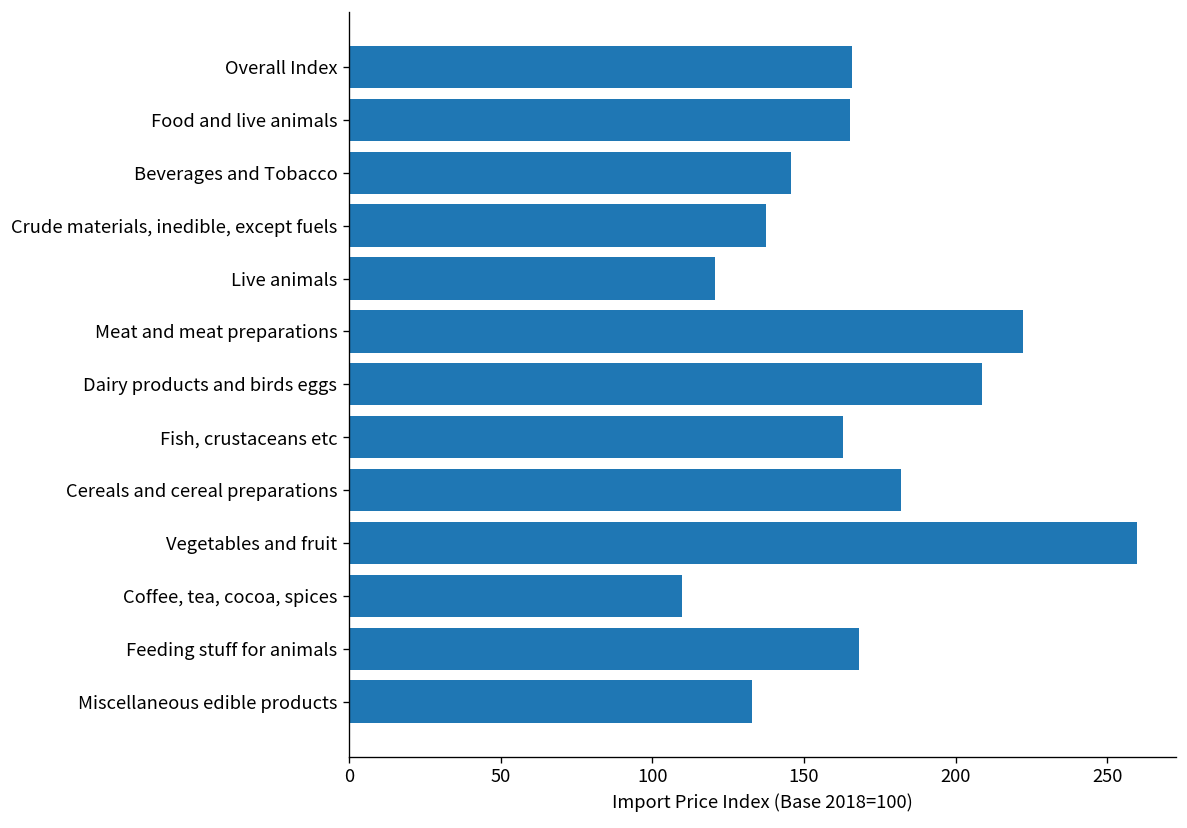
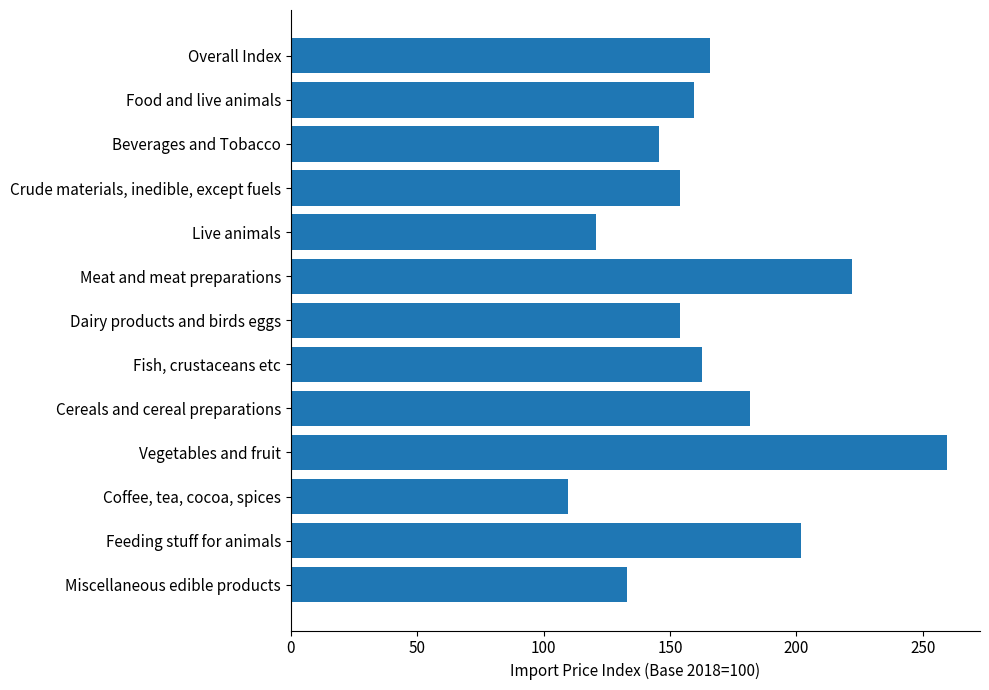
Food and live animals: 165 -> 159
Crude materials, inedible, except fuels: 138 -> 154
Dairy products and birds eggs: 209 -> 154
Feeding stuff for animals: 168 -> 202
